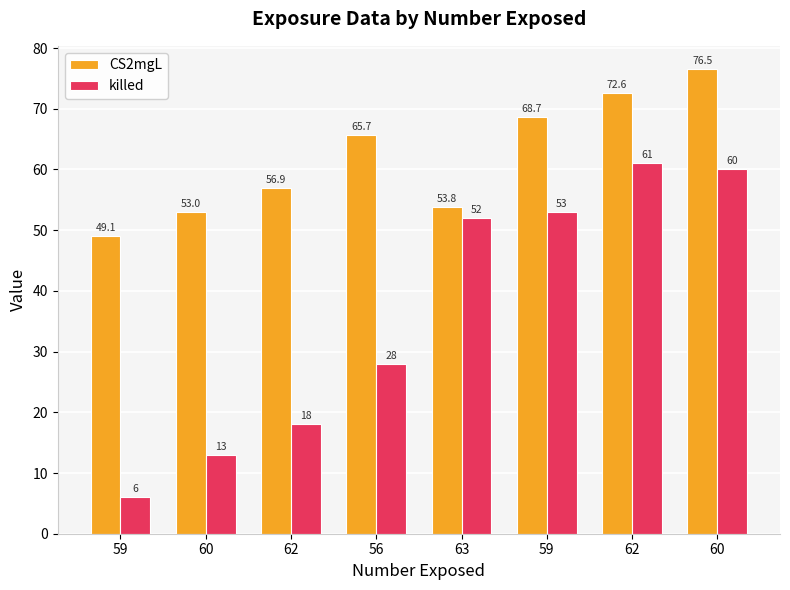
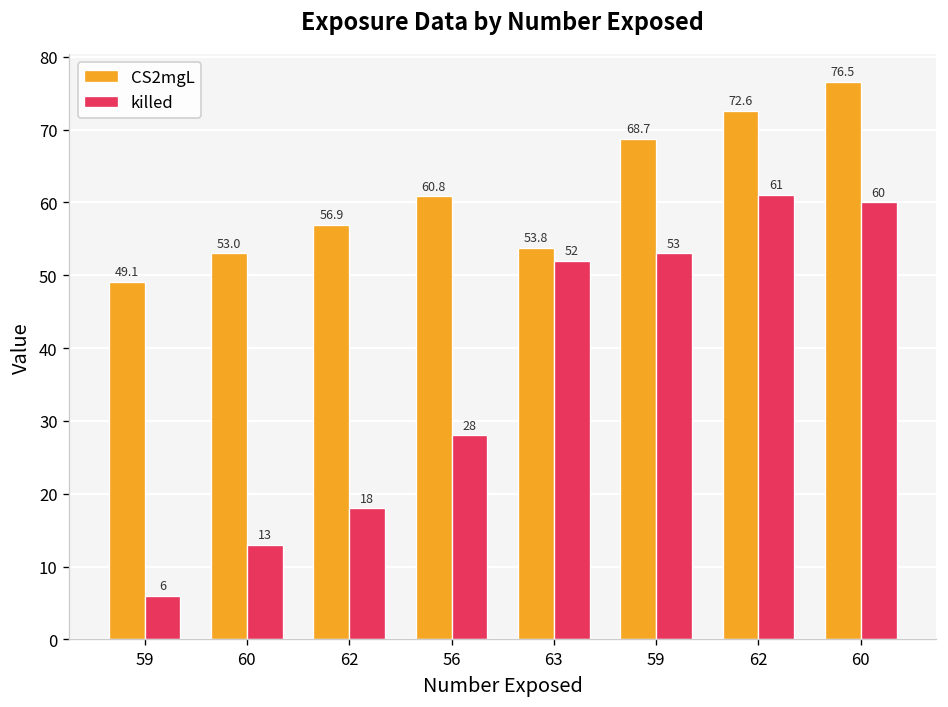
CS2mgL, 56: 65.7 -> 60.8
